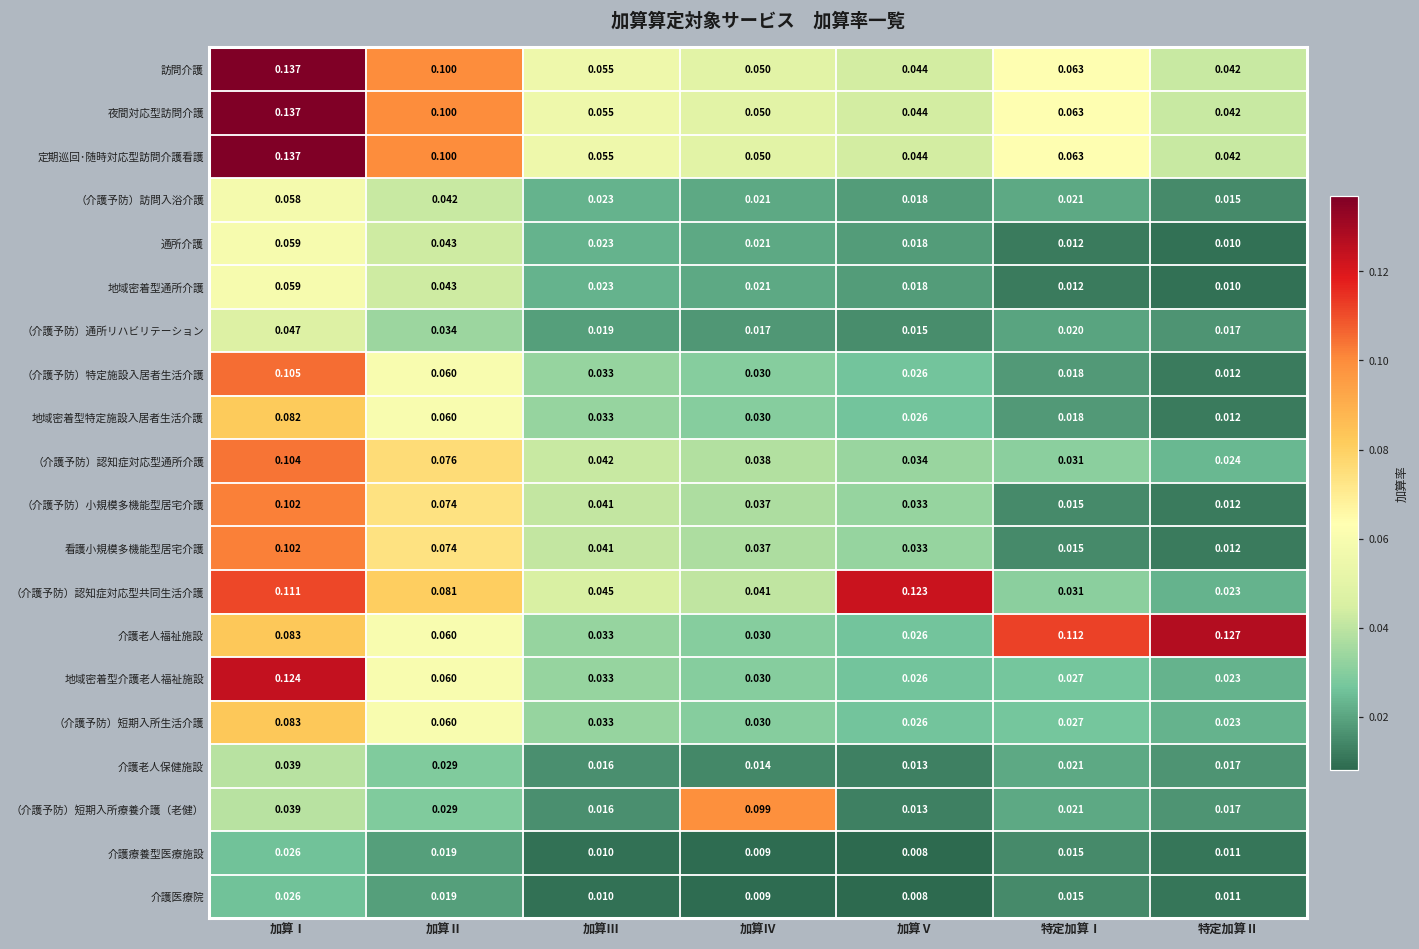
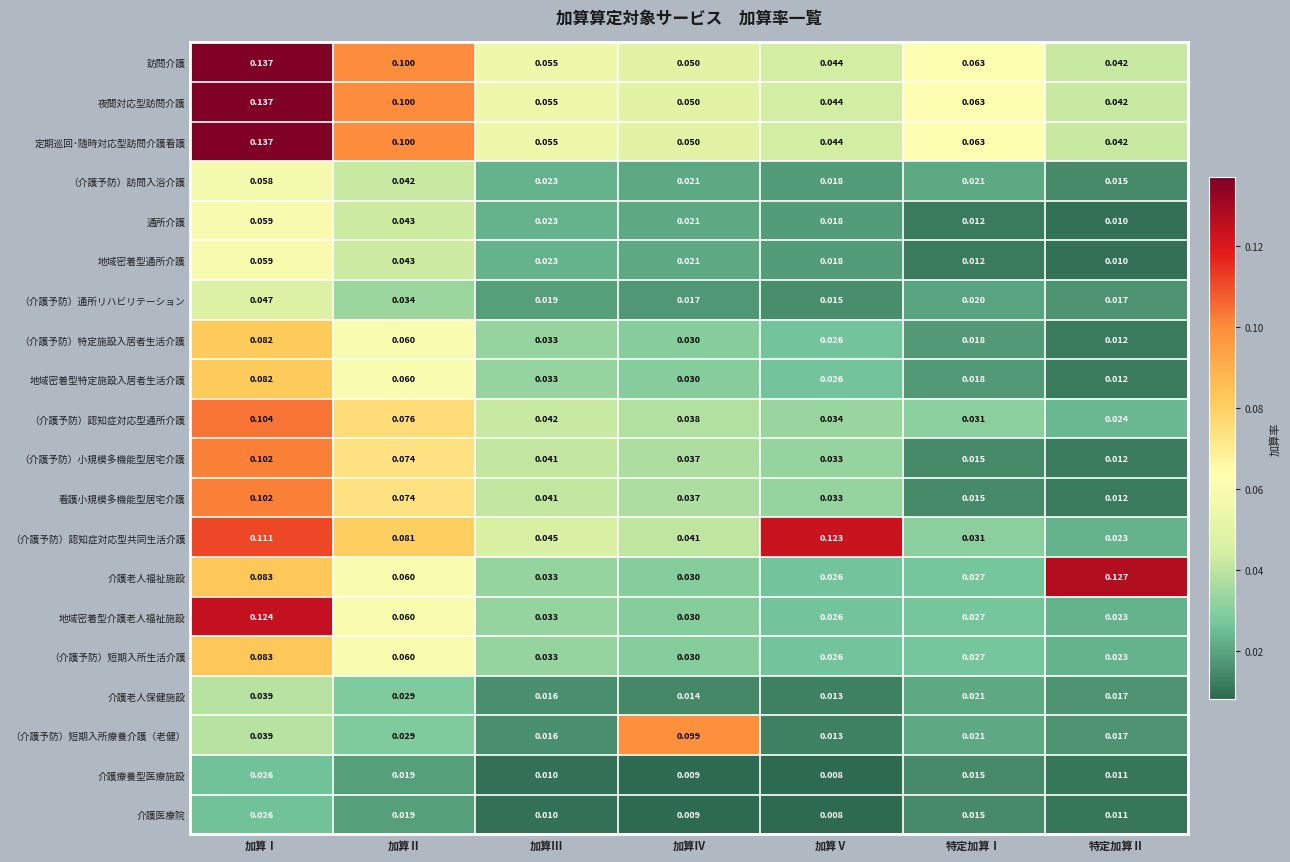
（介護予防）特定施設入居者生活介護, 加算Ⅰ: 0.105 -> 0.082
介護老人福祉施設, 特定加算Ⅰ: 0.112 -> 0.027
